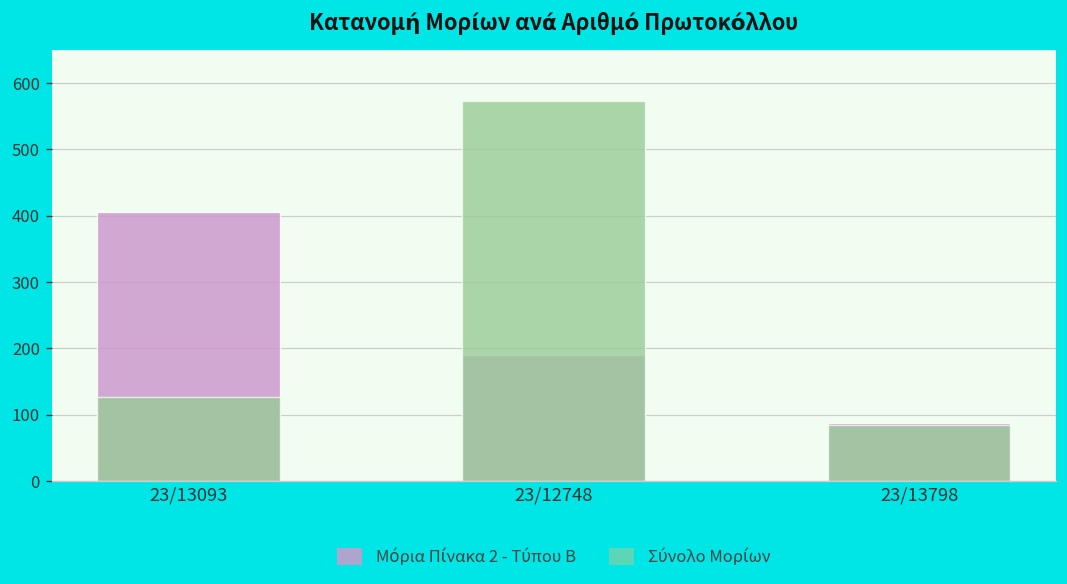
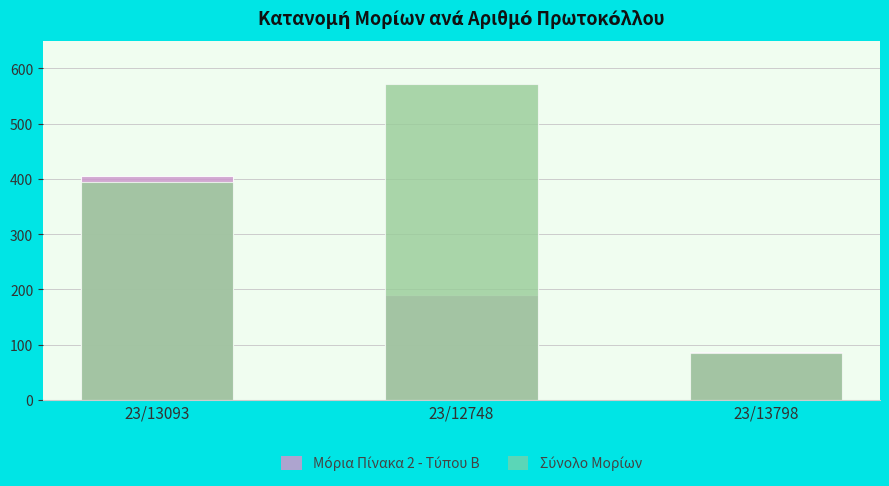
Σύνολο Μορίων, 23/13093: 130 -> 390
